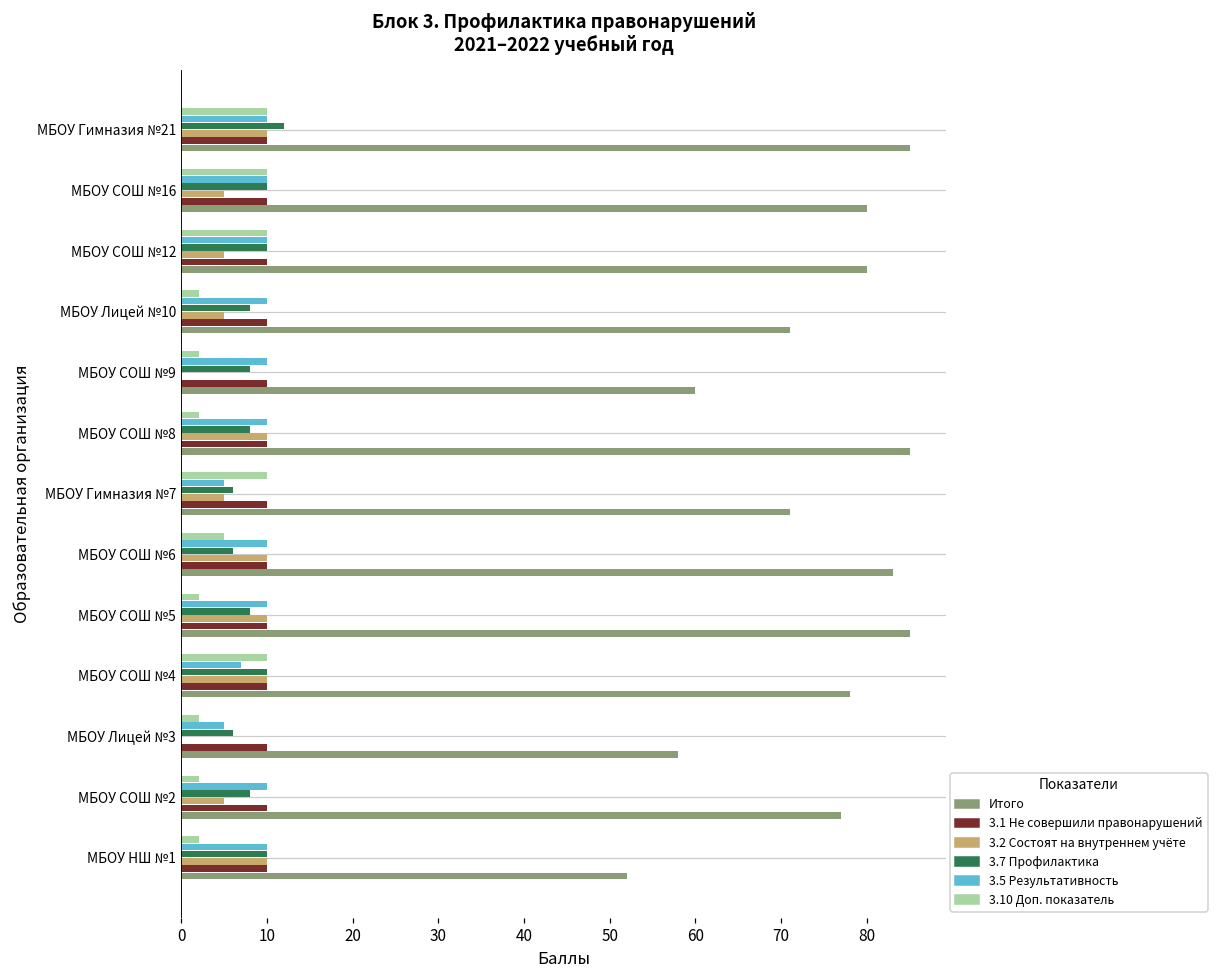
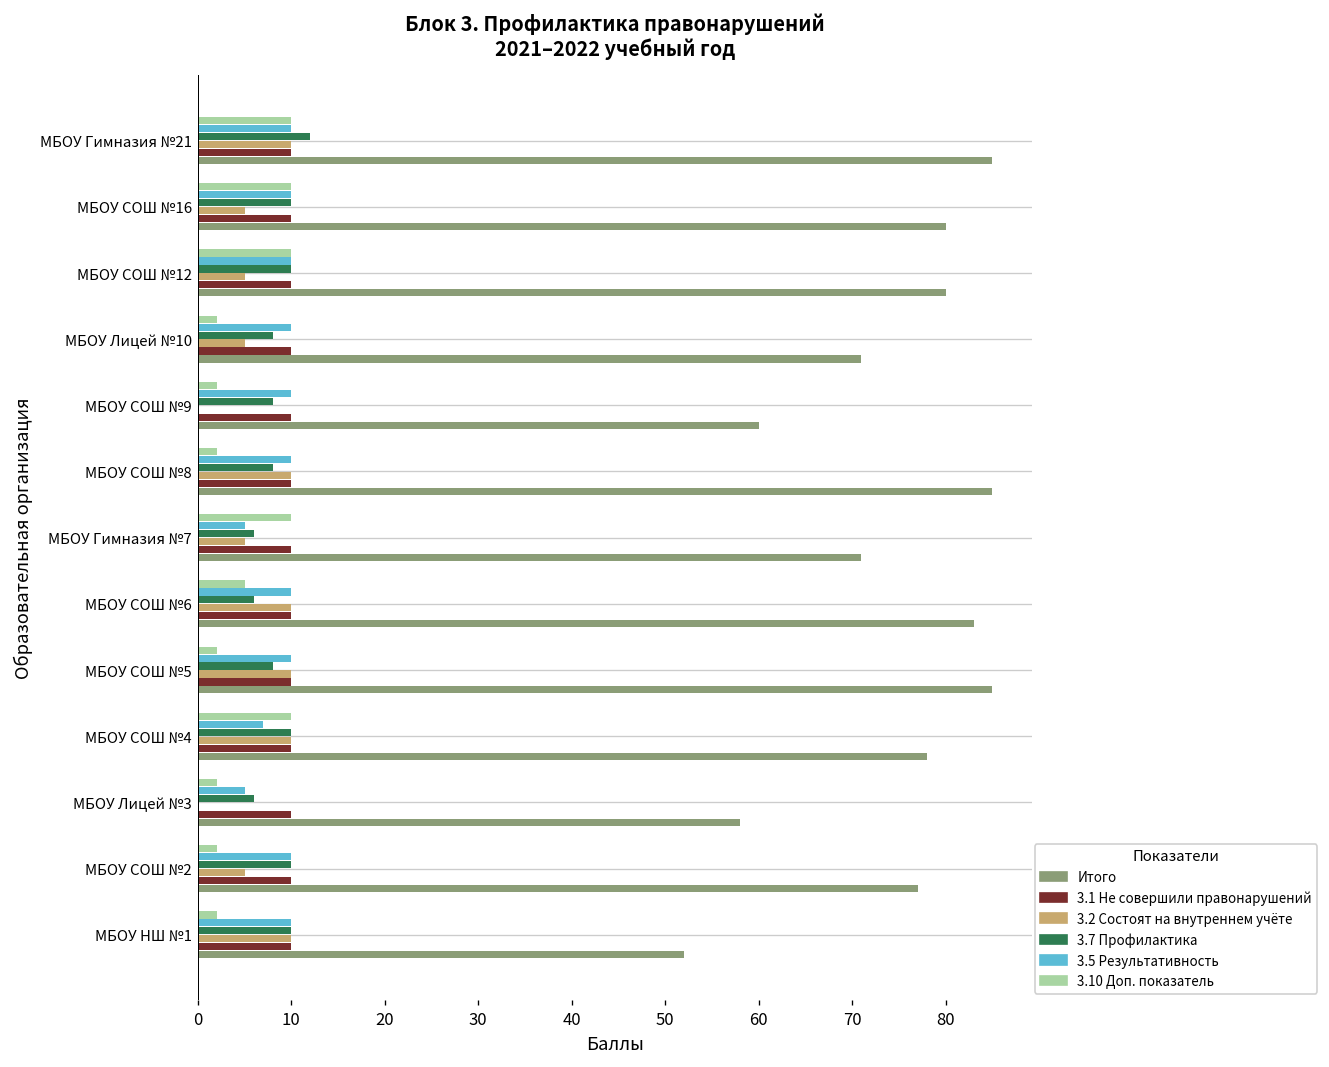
3.7 Профилактика, МБОУ СОШ №2: 8 -> 10
